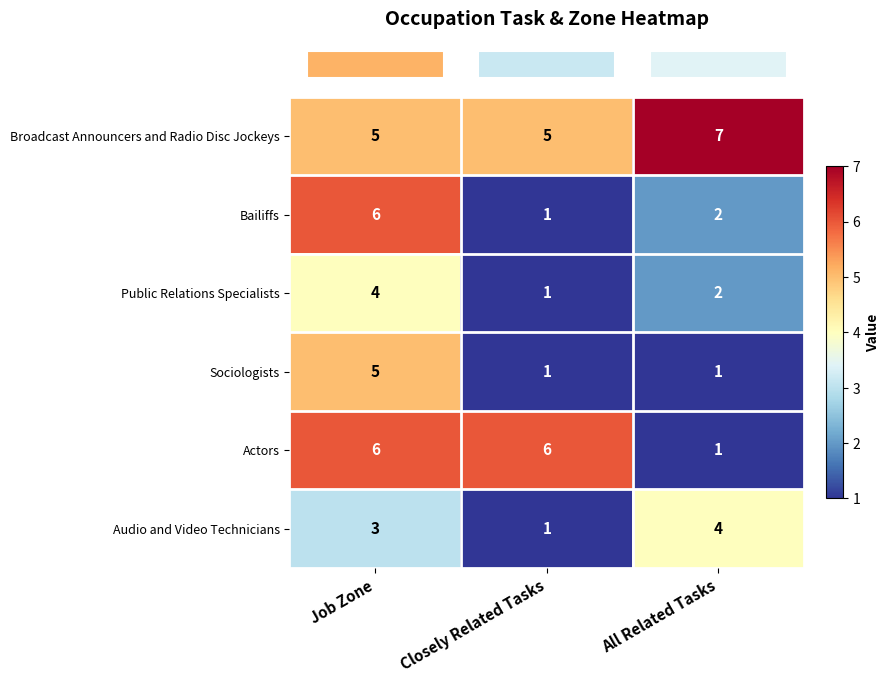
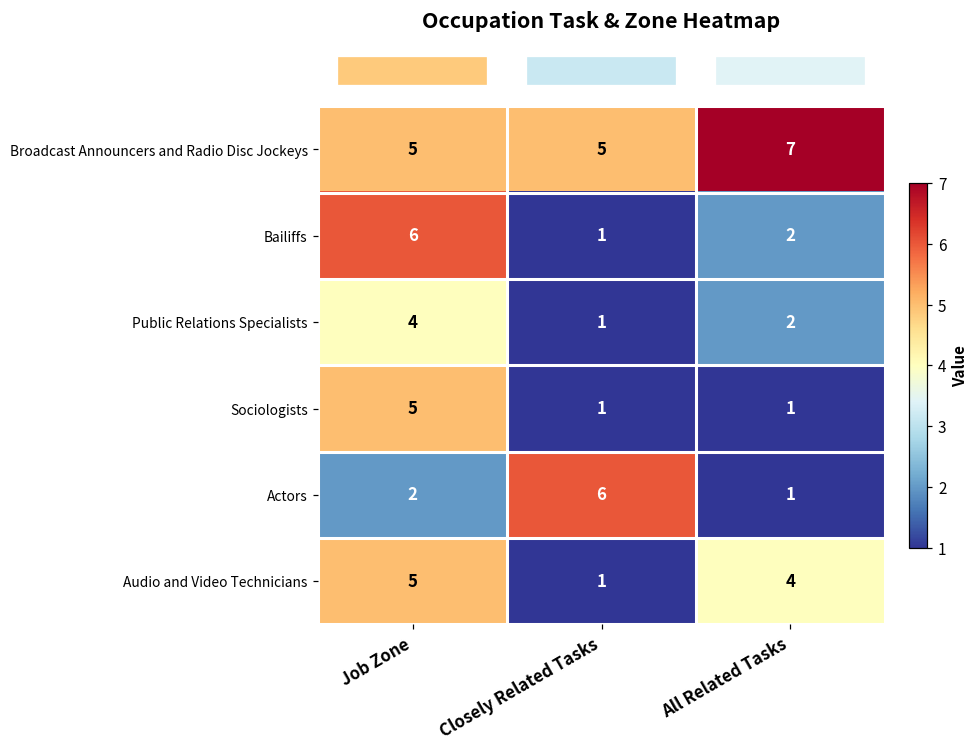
Actors, Job Zone: 6 -> 2
Audio and Video Technicians, Job Zone: 3 -> 5
